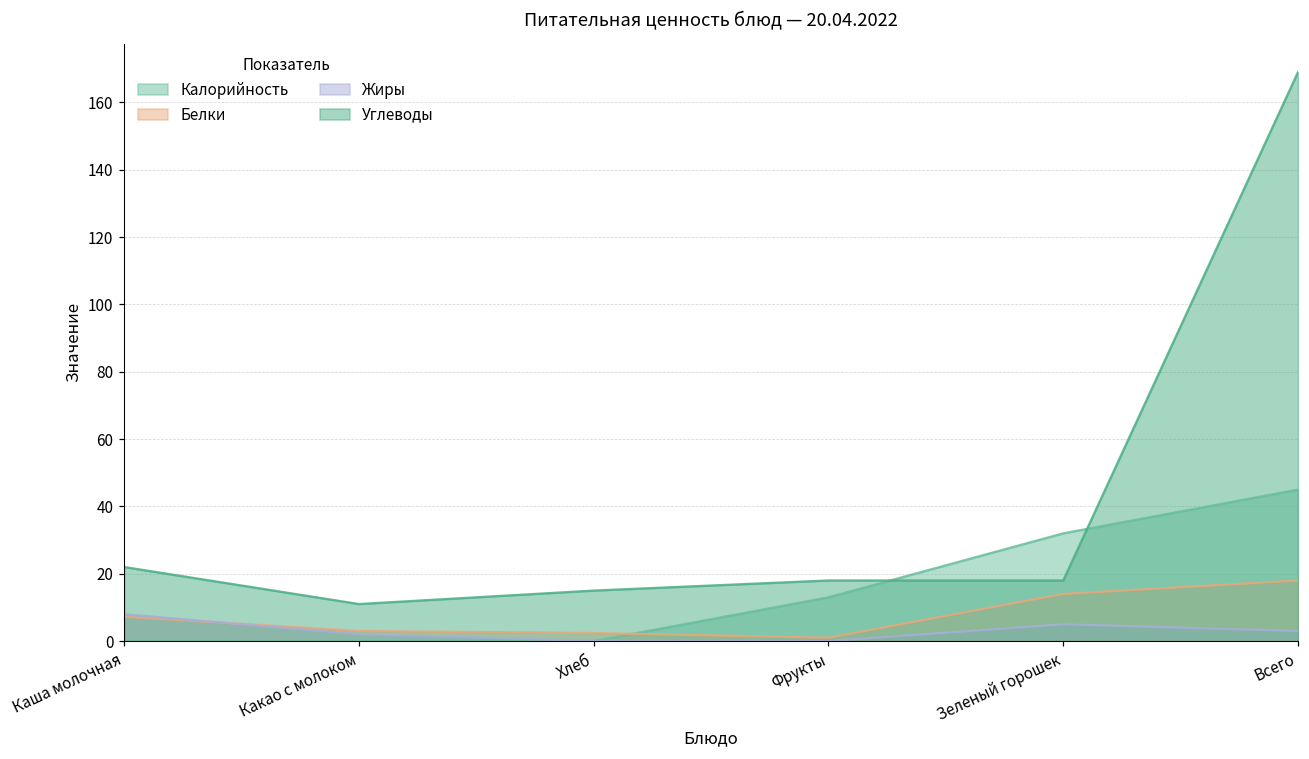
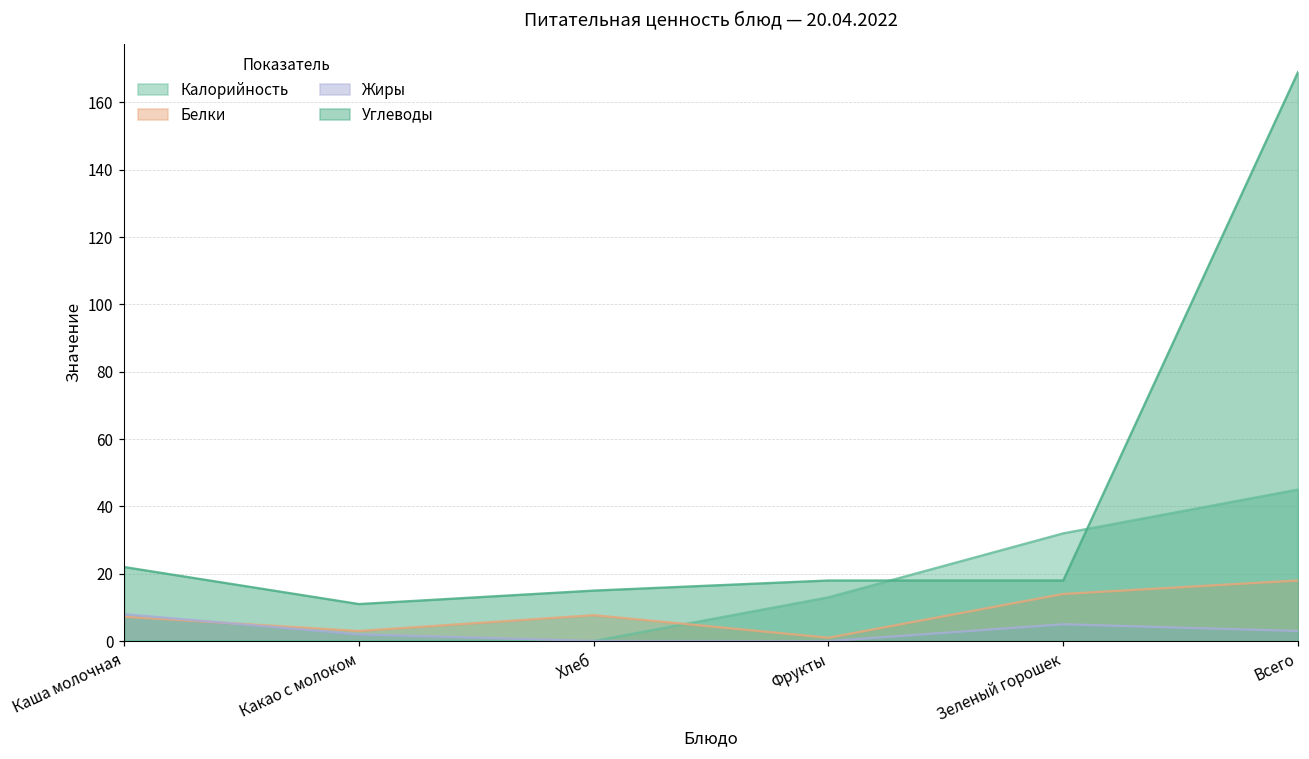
Белки, Хлеб: 2 -> 8
